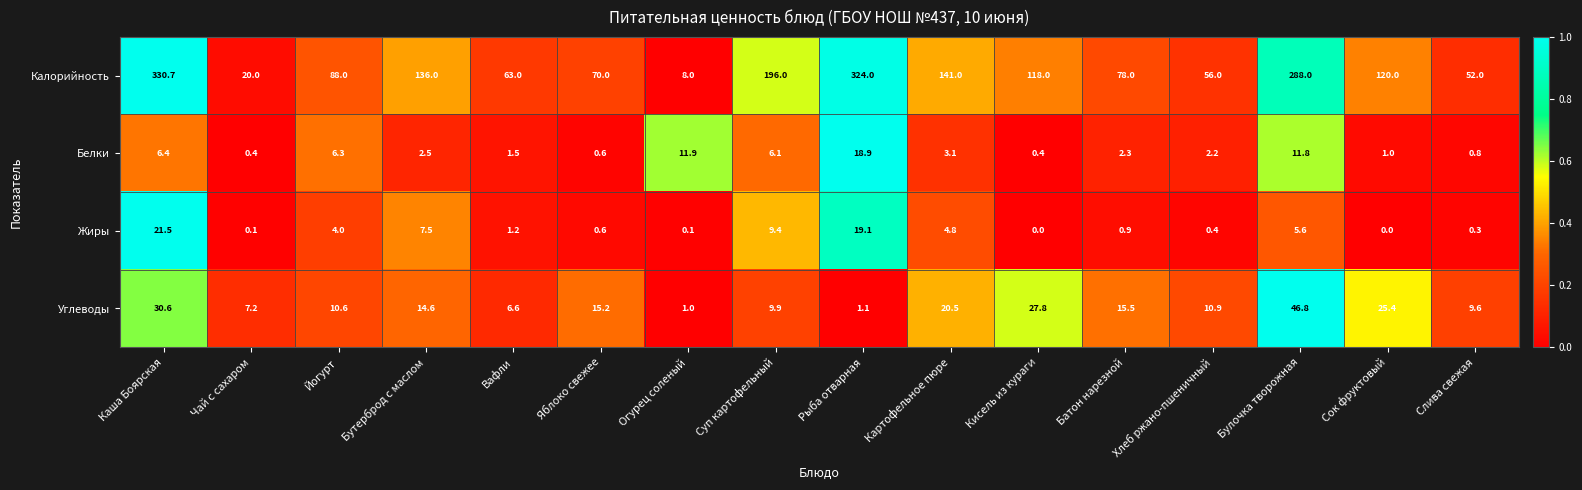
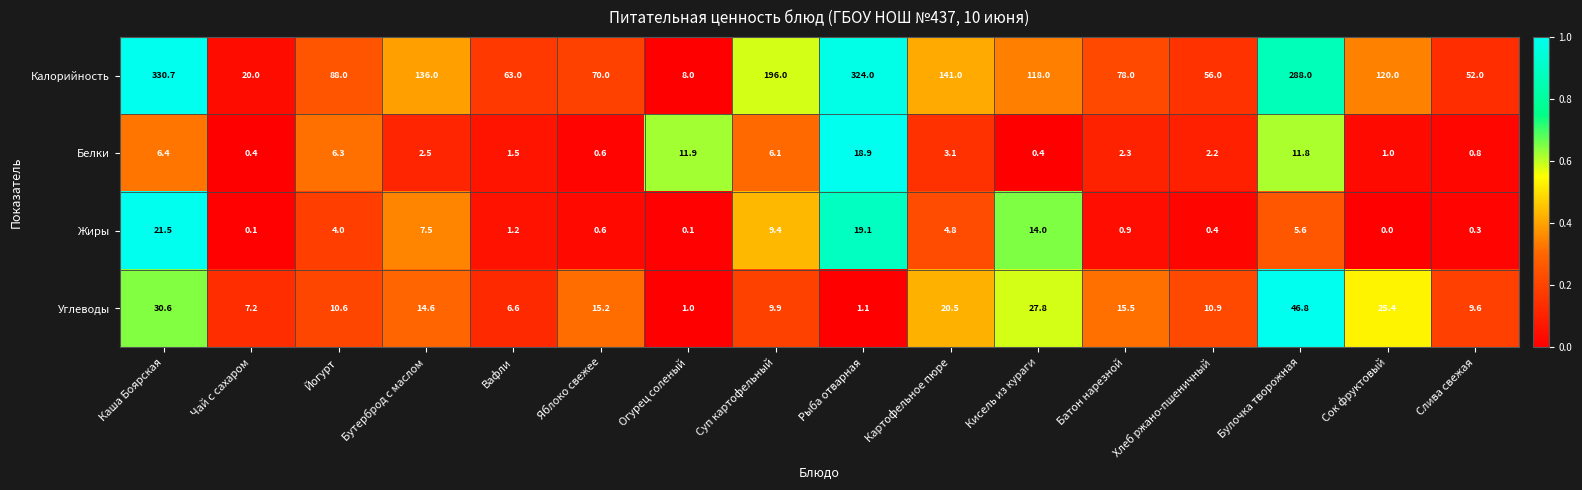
Жиры, Кисель из кураги: 0.0 -> 14.0
